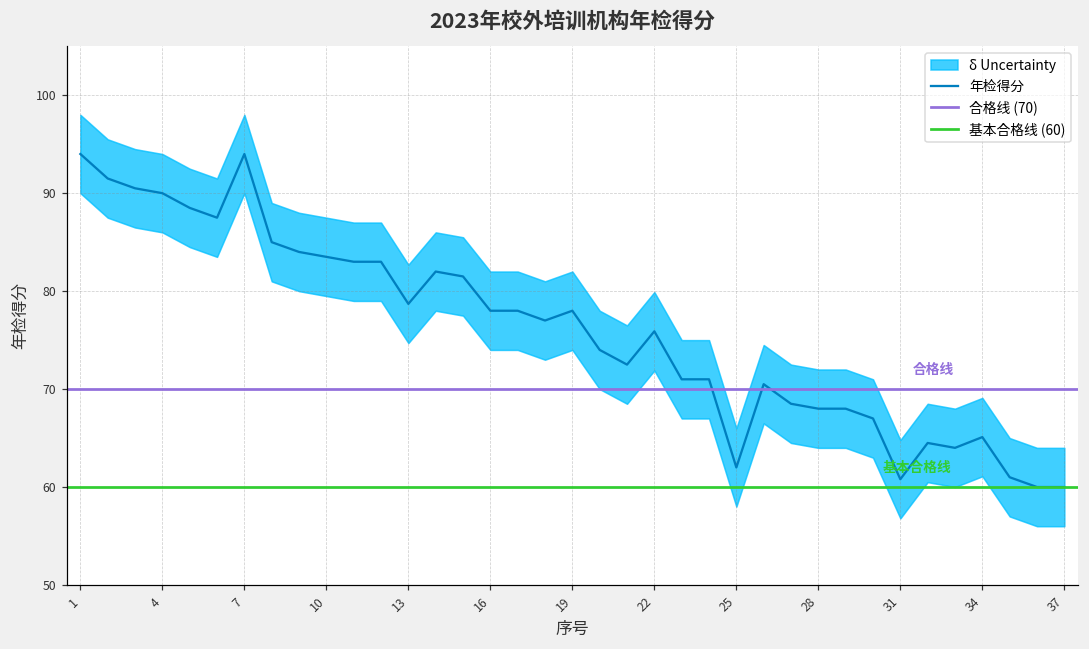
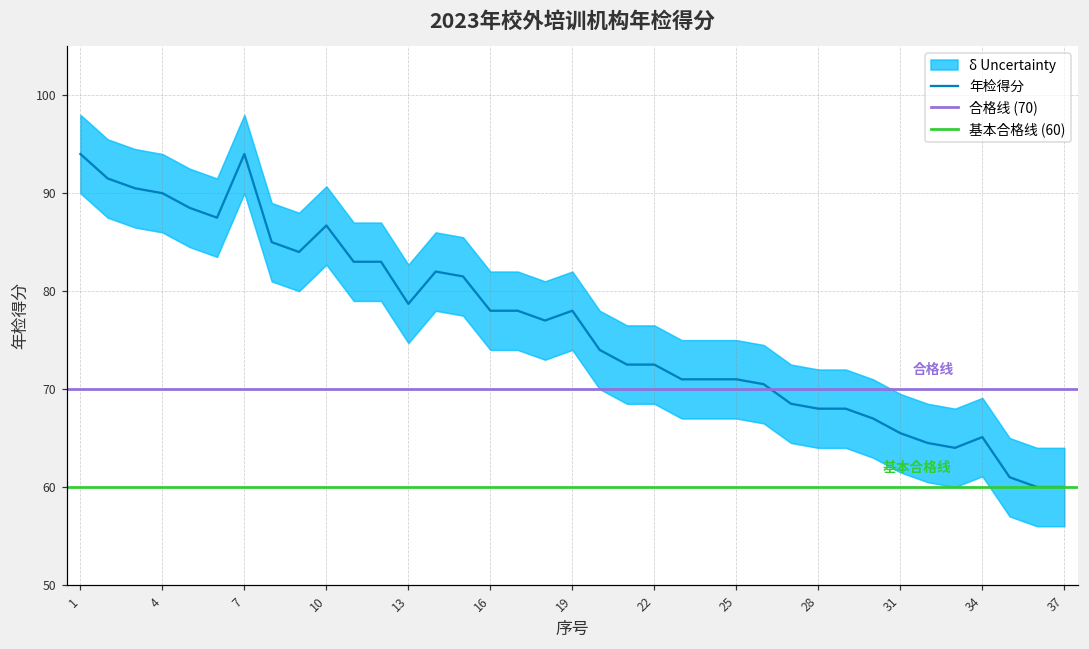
年检得分, 10: 84 -> 87
年检得分, 22: 76 -> 73
年检得分, 25: 62 -> 71
年检得分, 31: 61 -> 66
